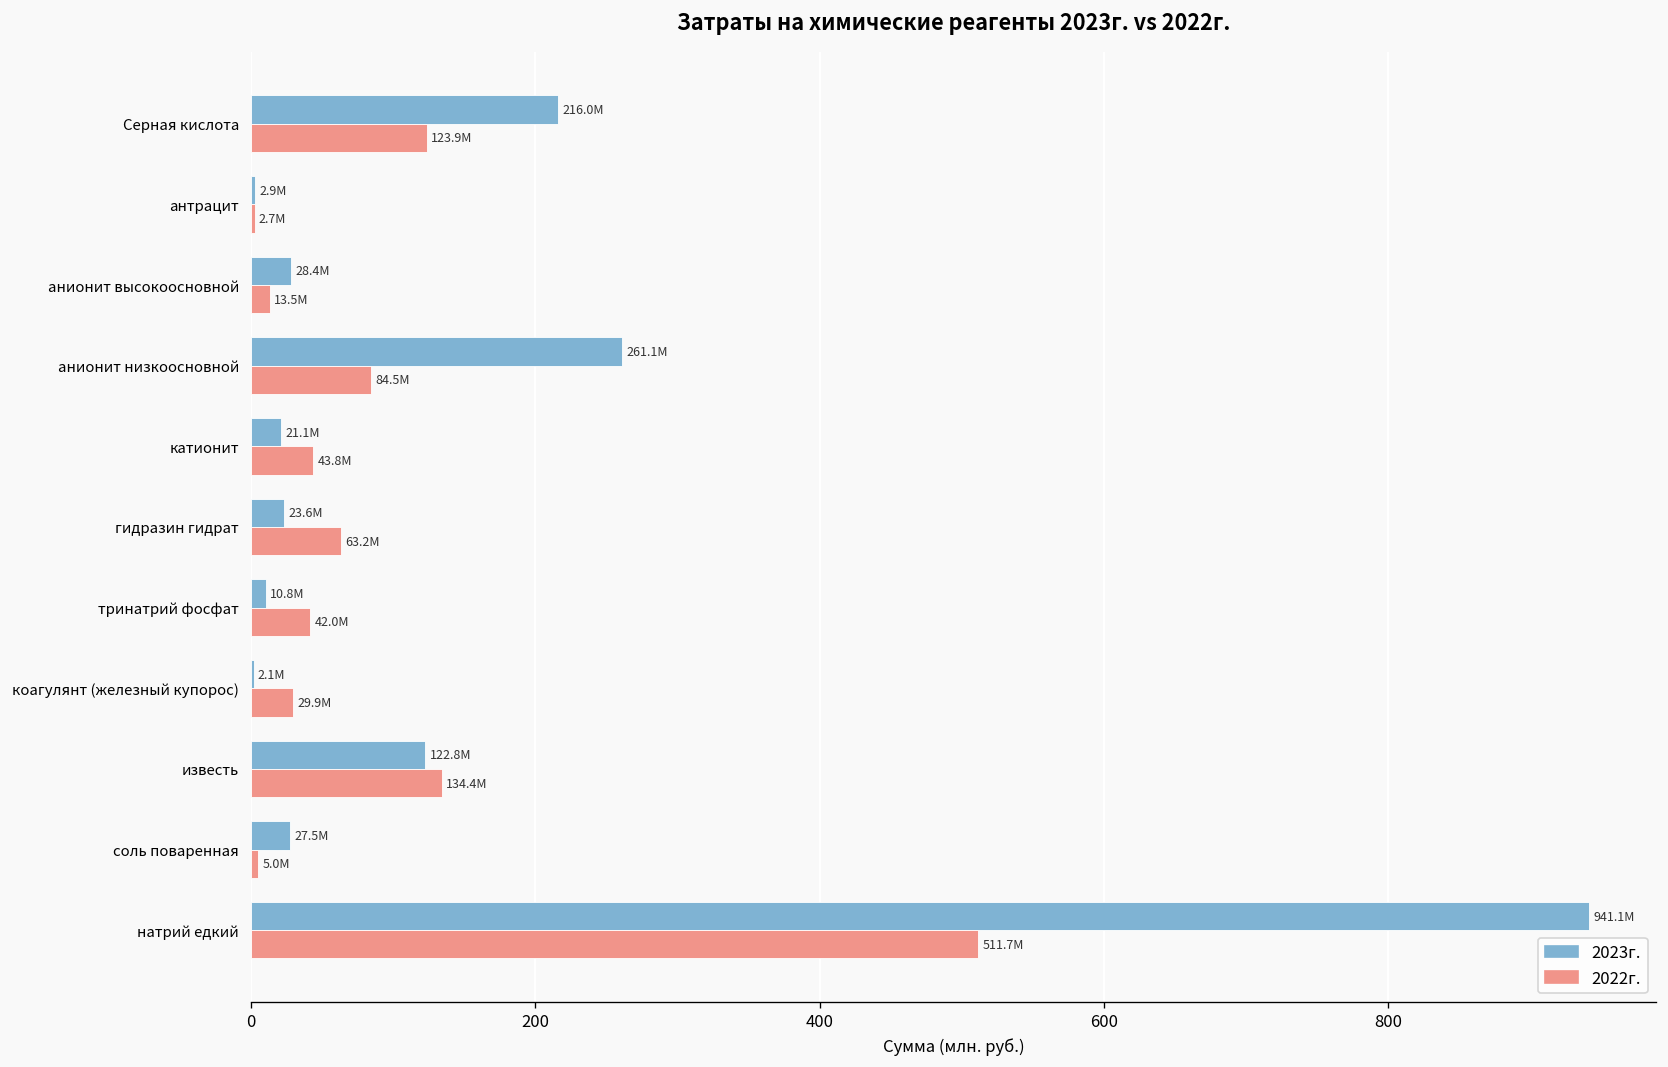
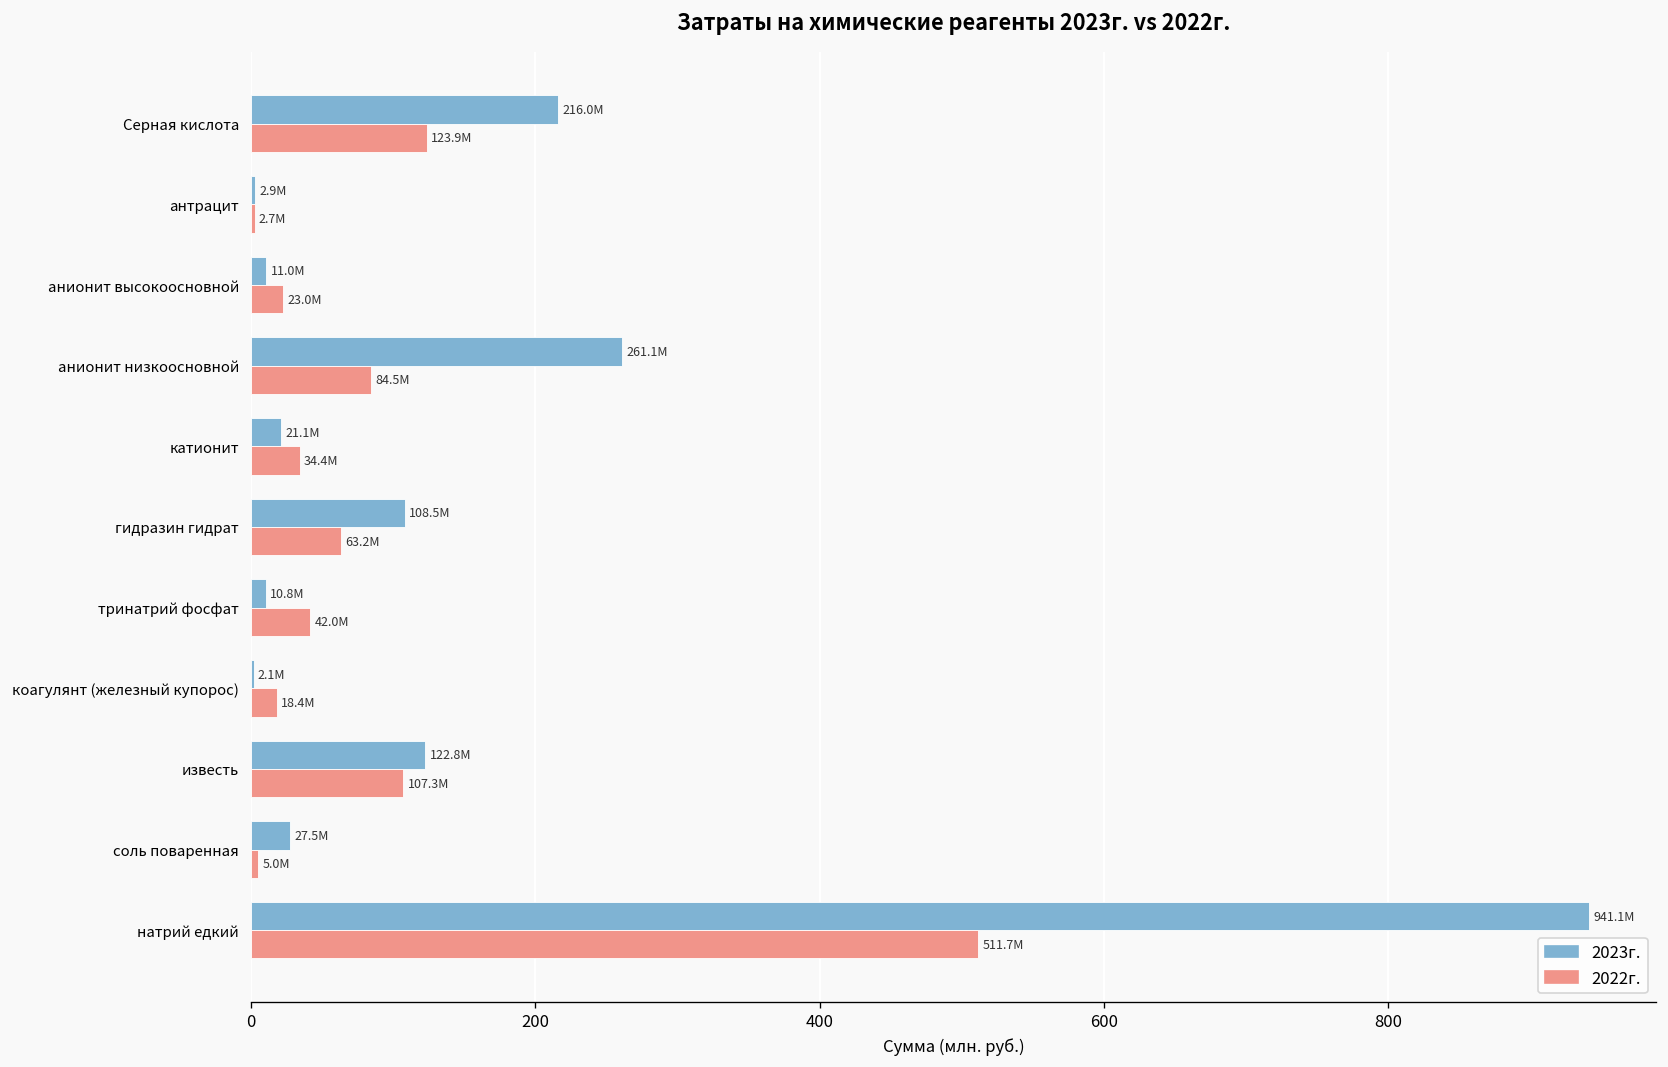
2023г., анионит высокоосновной: 28.4M -> 11.0M
2022г., анионит высокоосновной: 13.5M -> 23.0M
2022г., катионит: 43.8M -> 34.4M
2023г., гидразин гидрат: 23.6M -> 108.5M
2022г., коагулянт (железный купорос): 29.9M -> 18.4M
2022г., известь: 134.4M -> 107.3M
